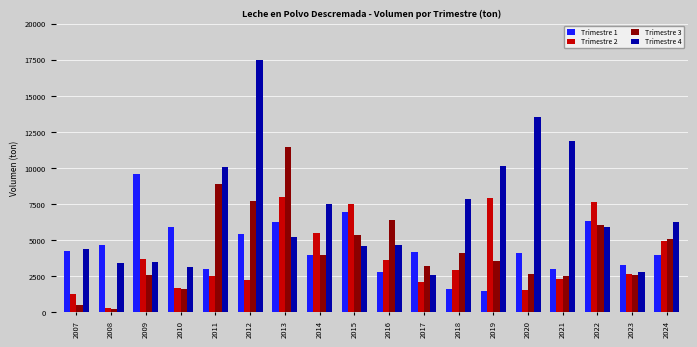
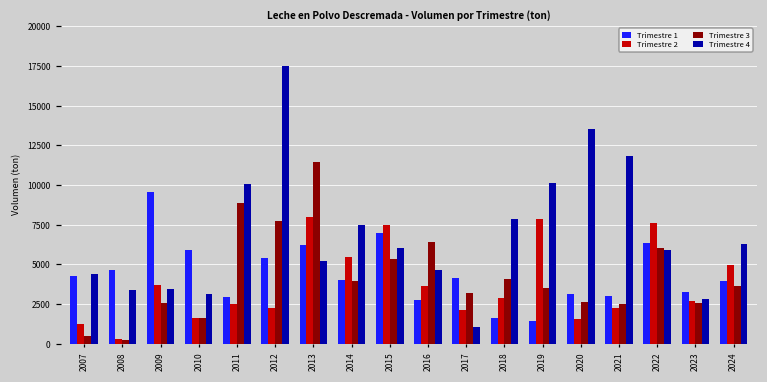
Trimestre 4, 2015: 4600 -> 6000
Trimestre 4, 2017: 2600 -> 1000
Trimestre 1, 2020: 4100 -> 3100
Trimestre 3, 2024: 5100 -> 3600
